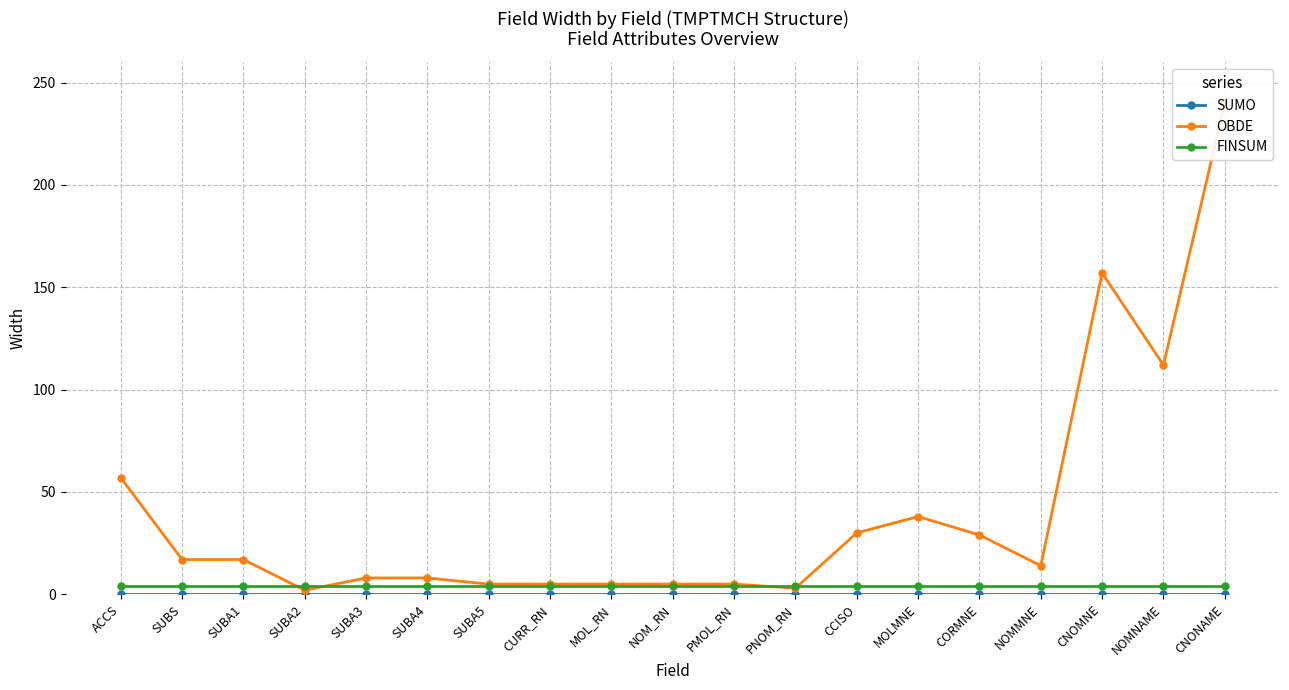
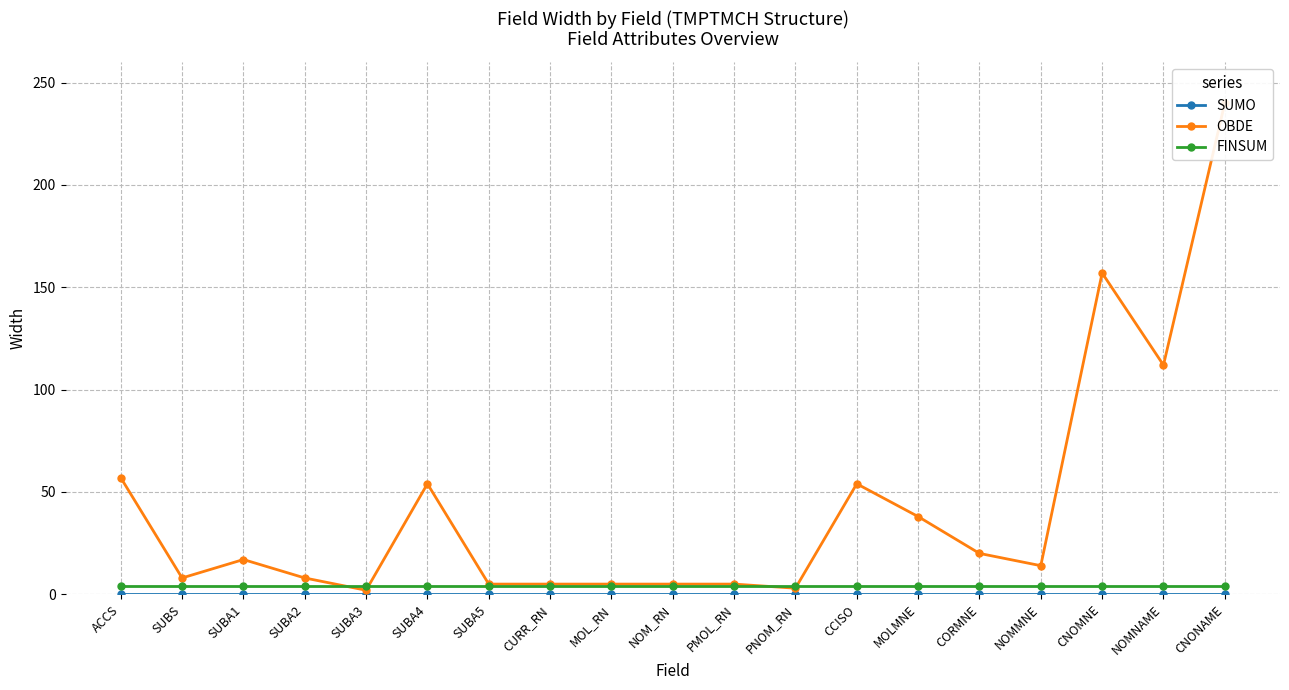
OBDE, SUBS: 17 -> 8
OBDE, SUBA2: 2 -> 8
OBDE, SUBA3: 8 -> 2
OBDE, SUBA4: 8 -> 54
OBDE, CCISO: 30 -> 54
OBDE, CORMNE: 29 -> 20
